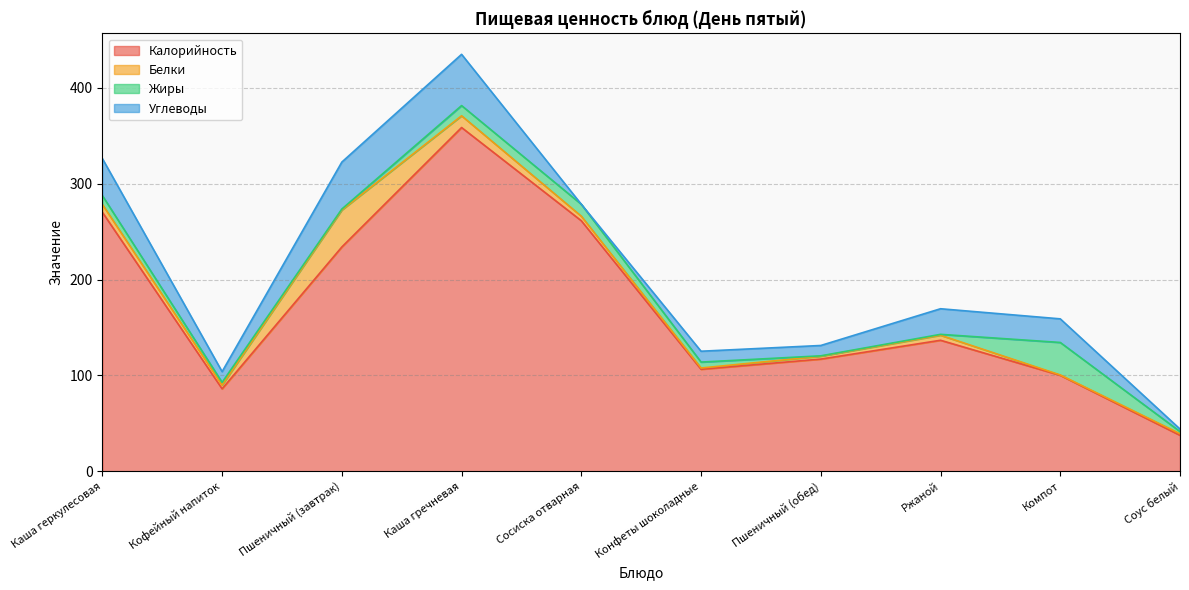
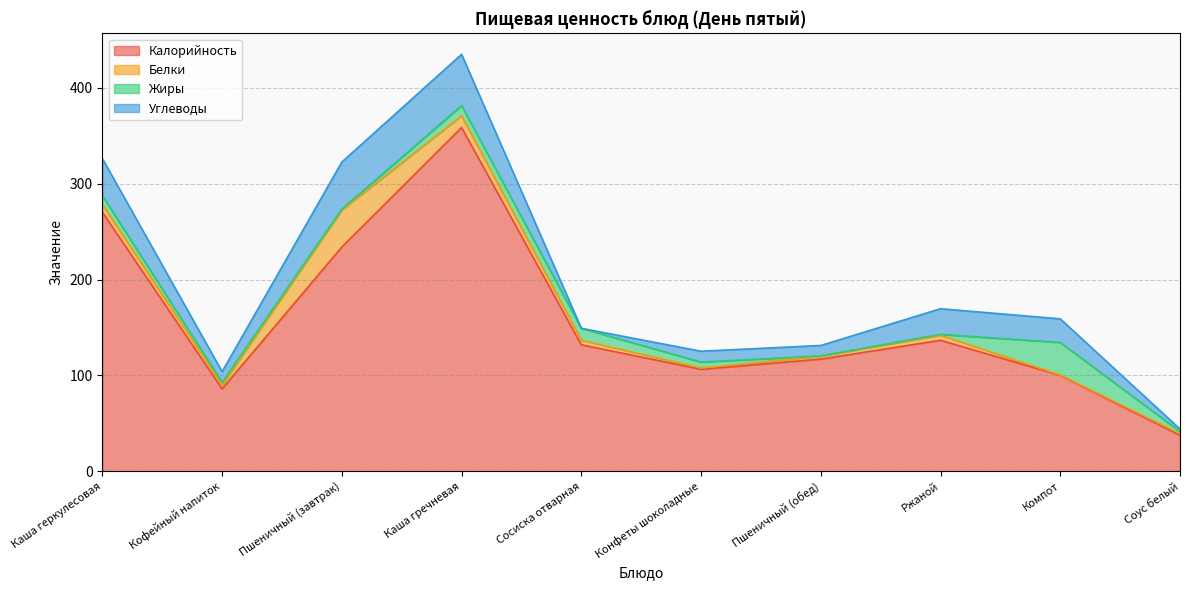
Калорийность, Сосиска отварная: 260 -> 130
